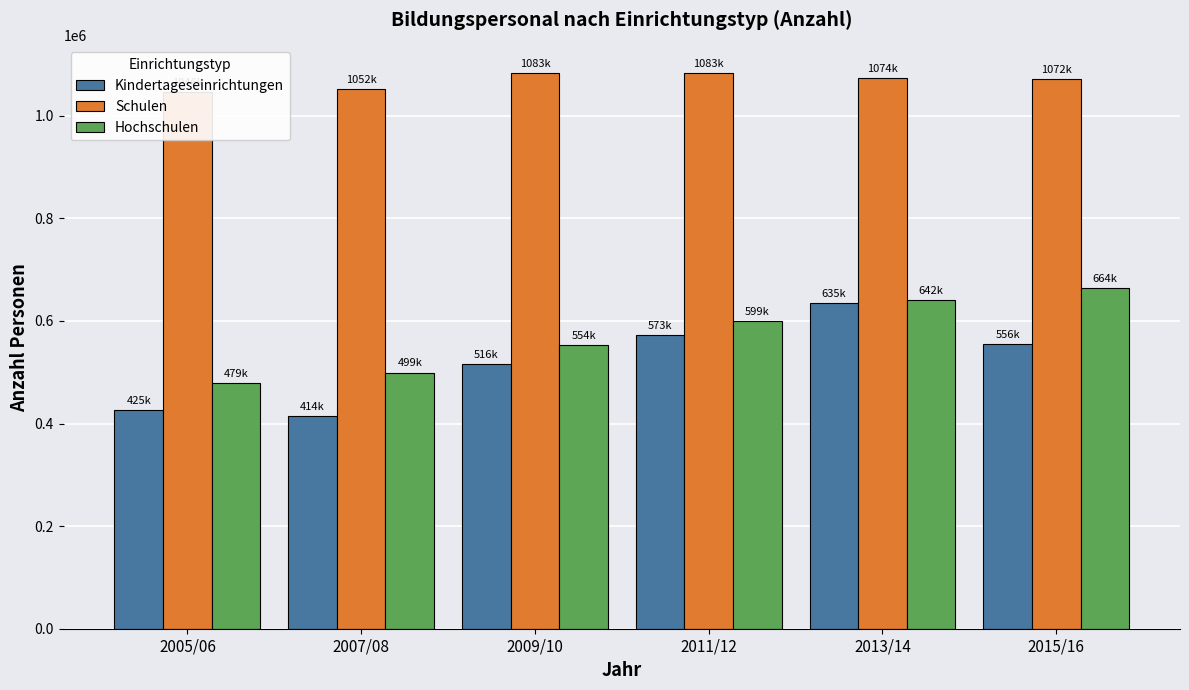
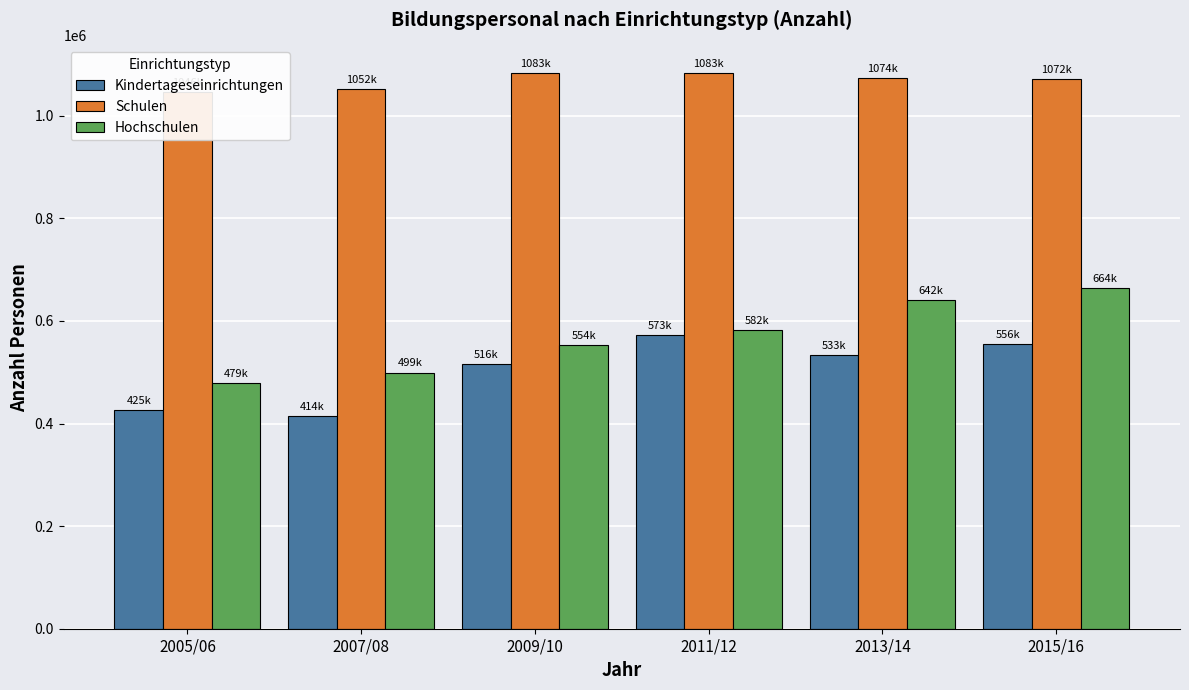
Hochschulen, 2011/12: 599k -> 582k
Kindertageseinrichtungen, 2013/14: 635k -> 533k
